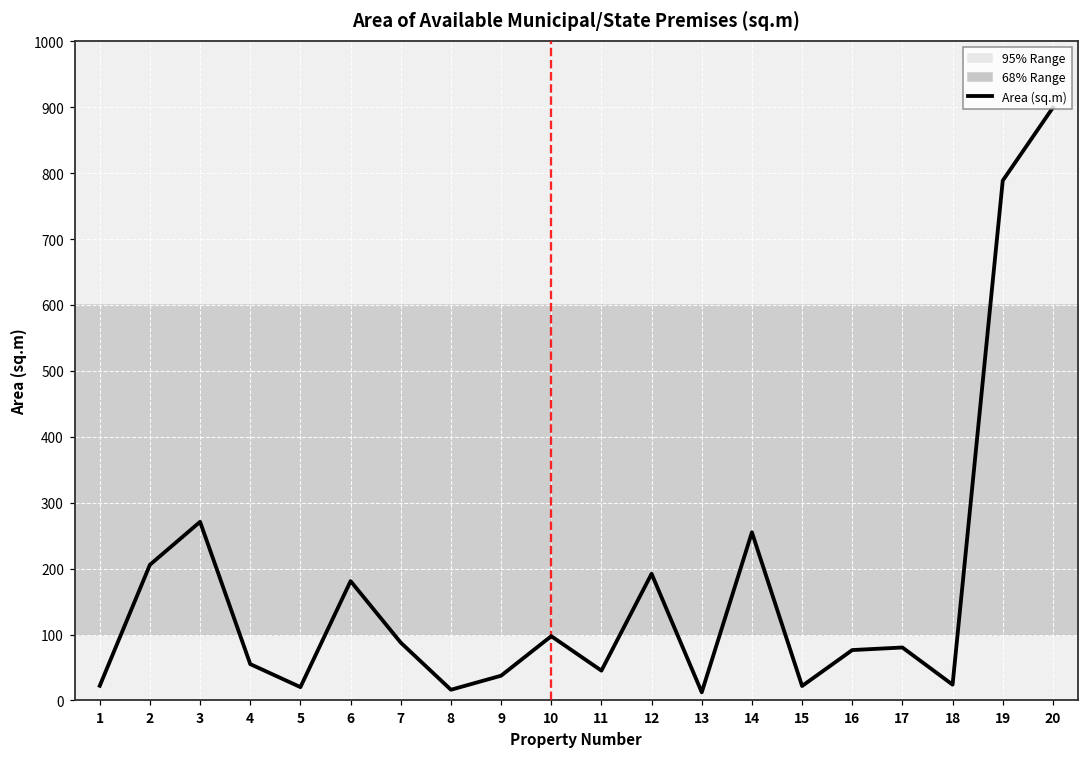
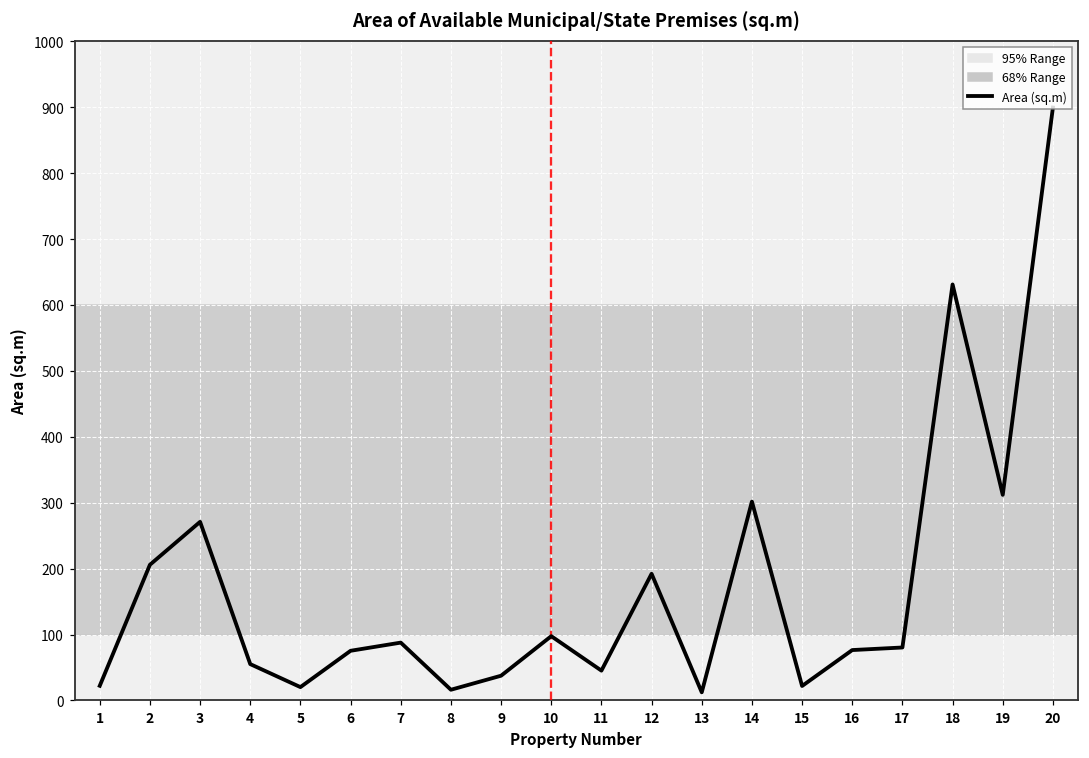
6: 180 -> 80
14: 260 -> 300
18: 20 -> 630
19: 790 -> 310
